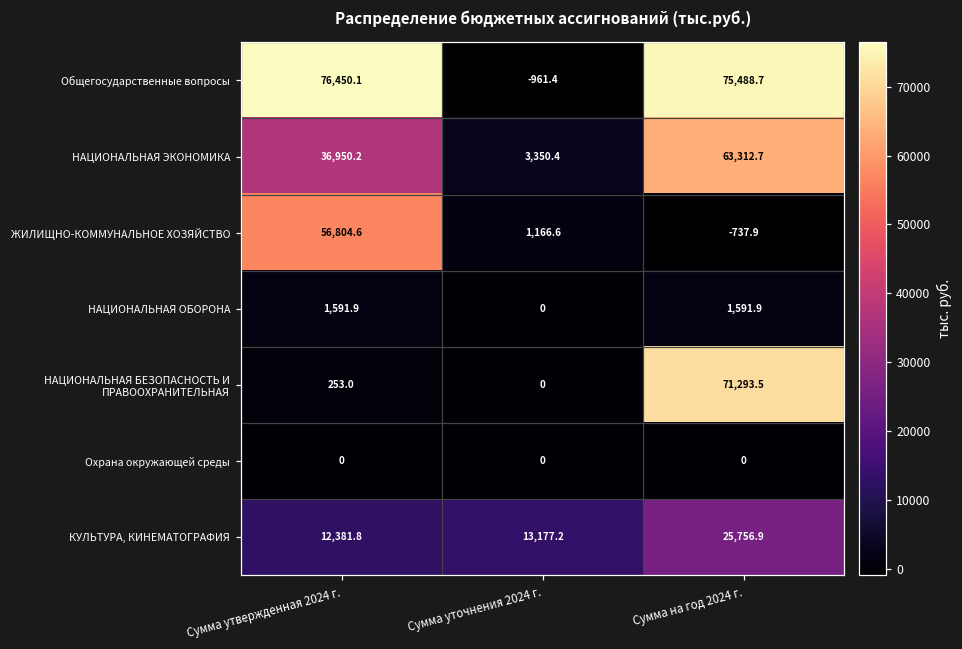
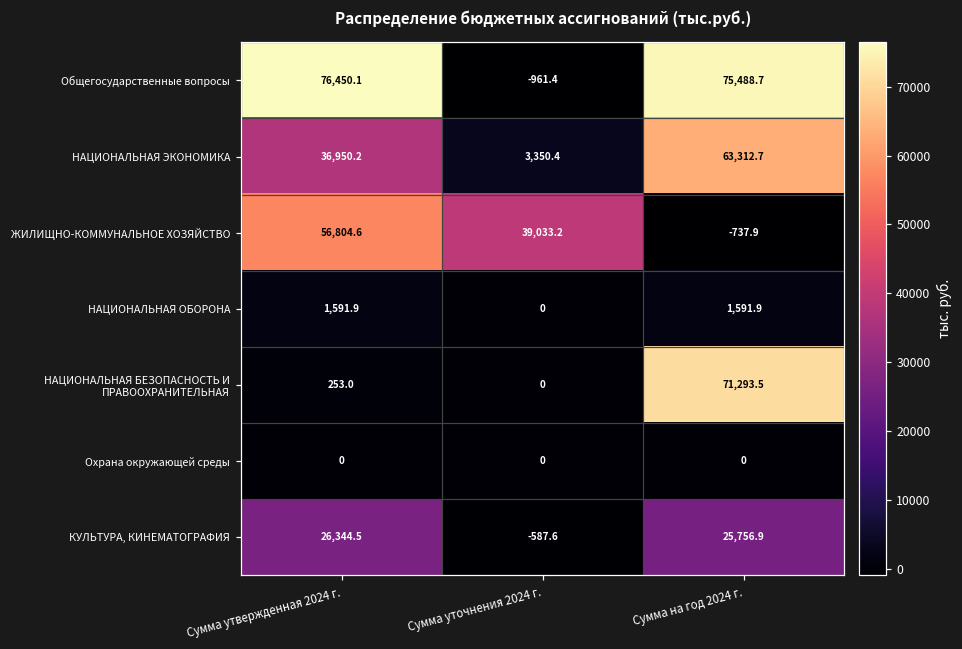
ЖИЛИЩНО-КОММУНАЛЬНОЕ ХОЗЯЙСТВО, Сумма уточнения 2024 г.: 1,166.6 -> 39,033.2
КУЛЬТУРА, КИНЕМАТОГРАФИЯ, Сумма утвержденная 2024 г.: 12,381.8 -> 26,344.5
КУЛЬТУРА, КИНЕМАТОГРАФИЯ, Сумма уточнения 2024 г.: 13,177.2 -> -587.6
